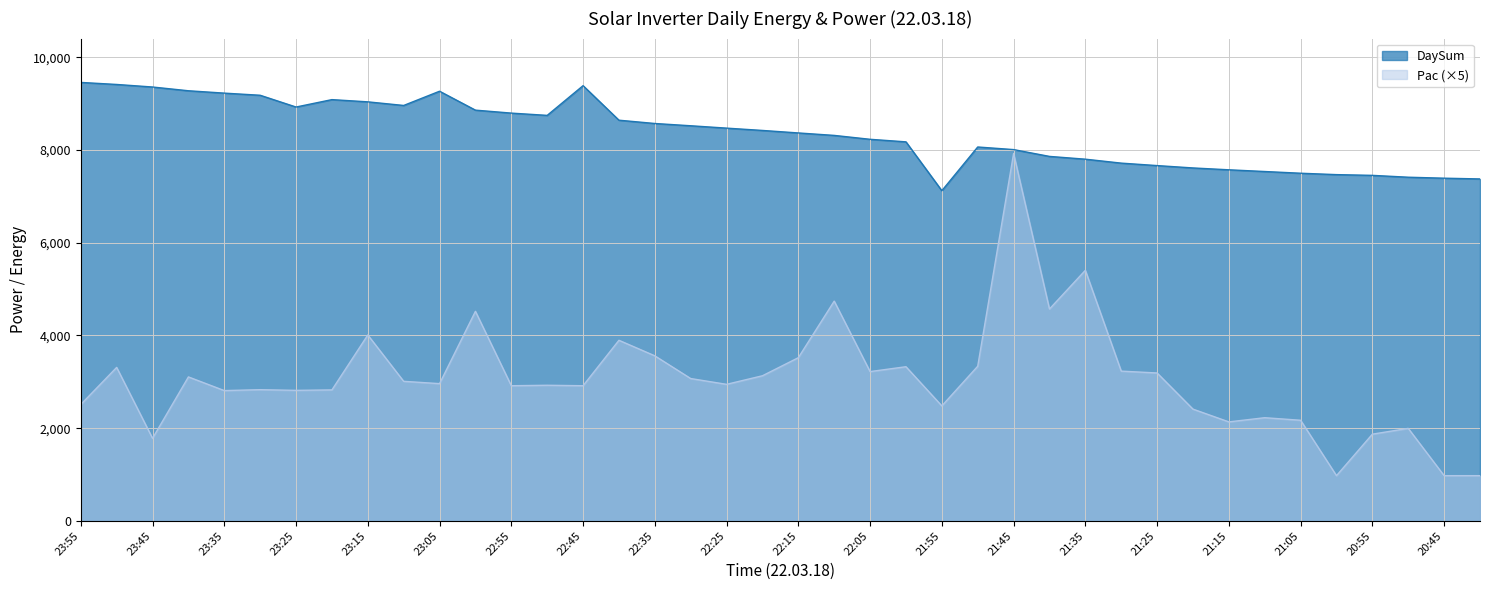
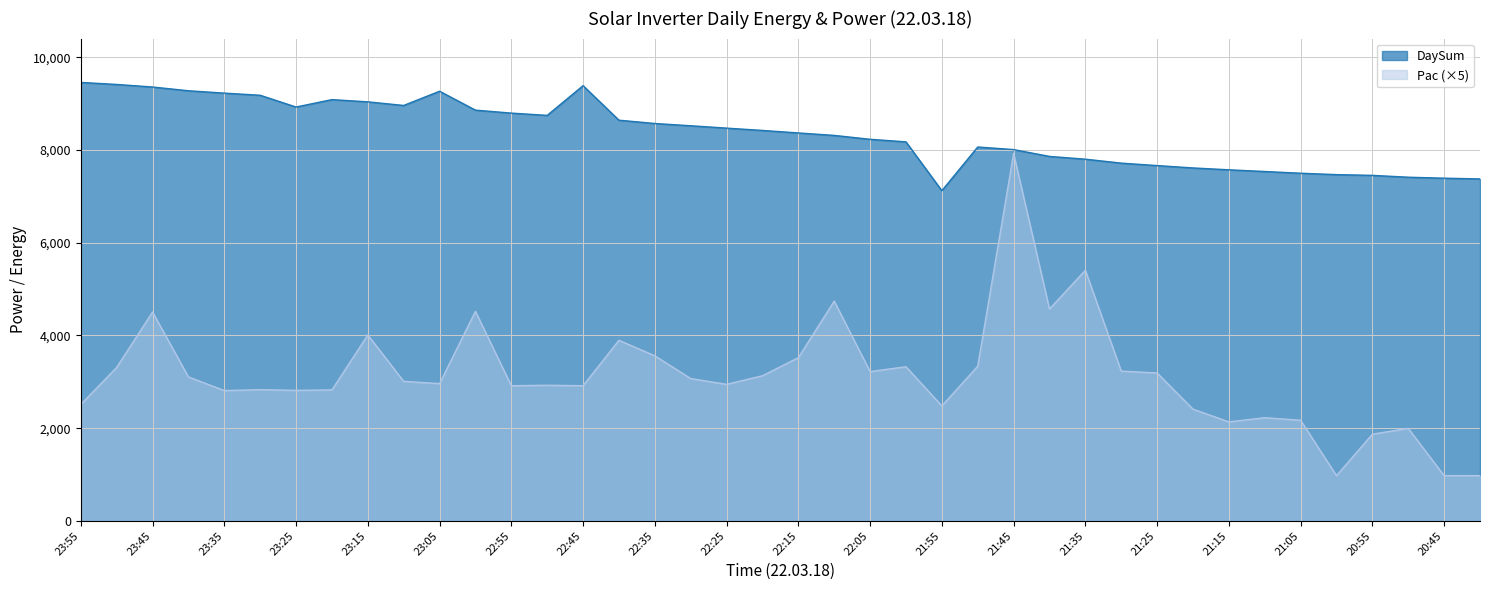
Pac (×5), 23:45: 1,800 -> 4,500
